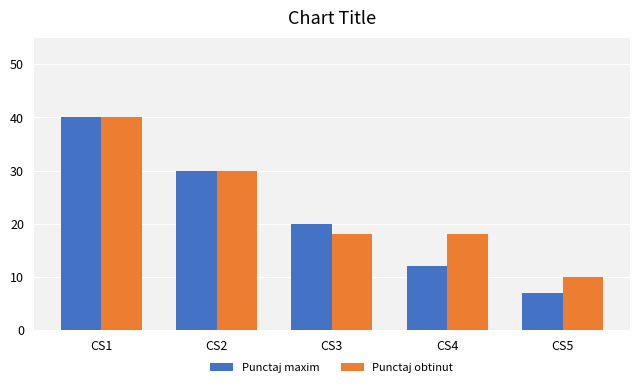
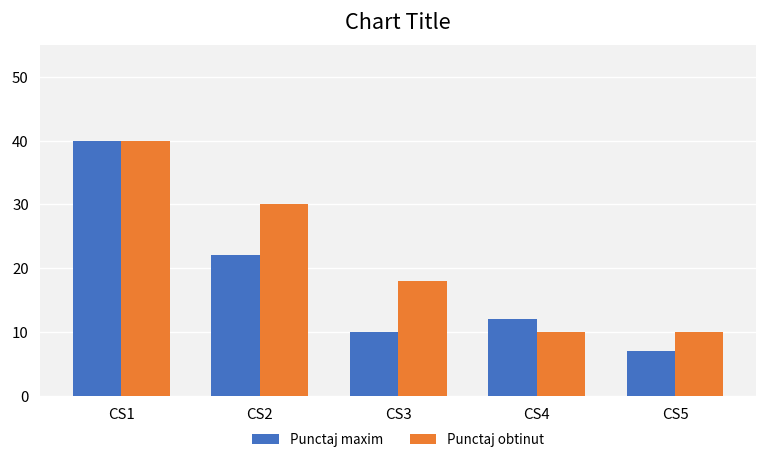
Punctaj maxim, CS2: 30 -> 22
Punctaj maxim, CS3: 20 -> 10
Punctaj obtinut, CS4: 18 -> 10
